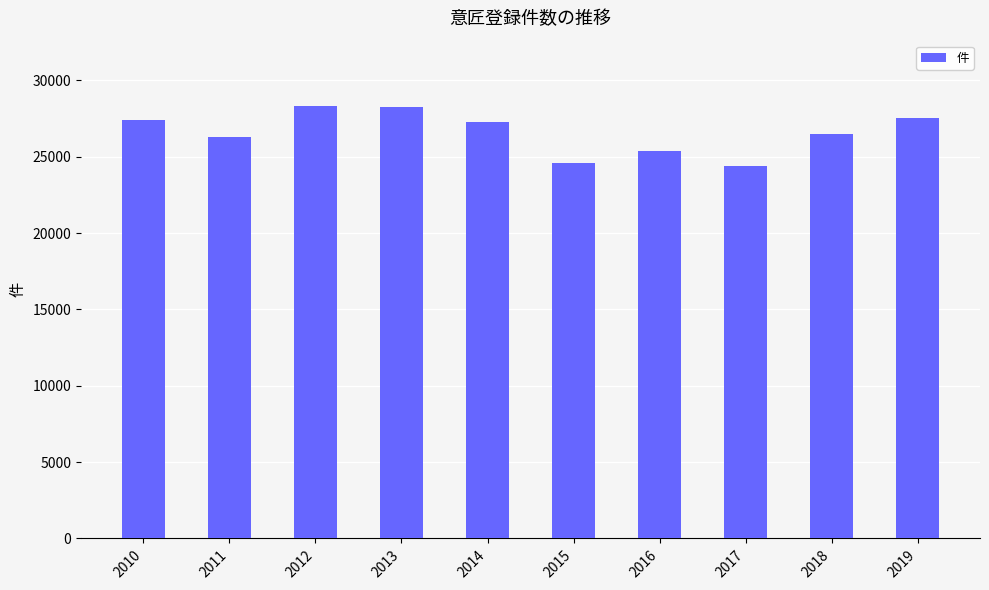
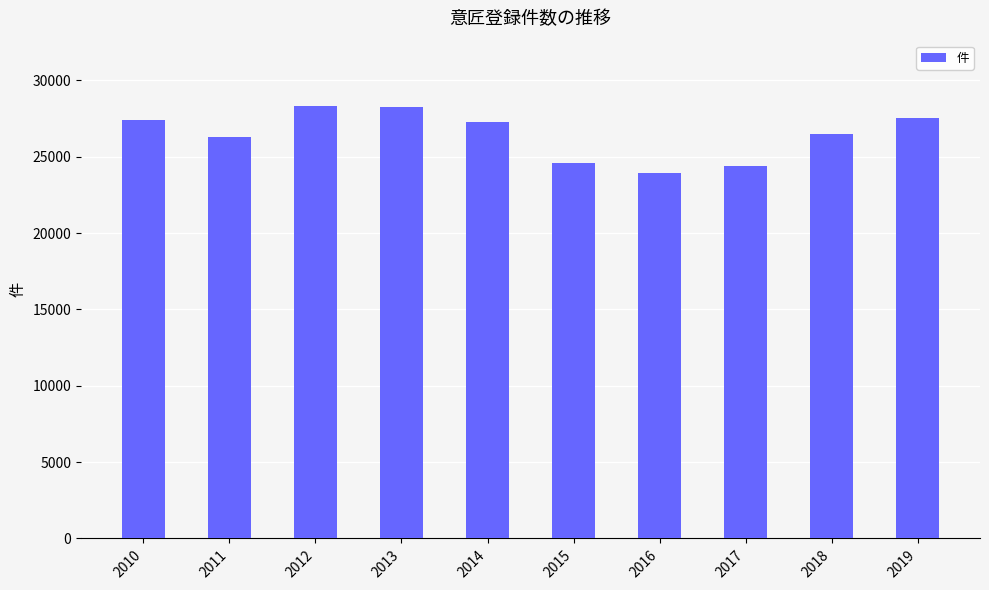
2016: 25300 -> 23900
